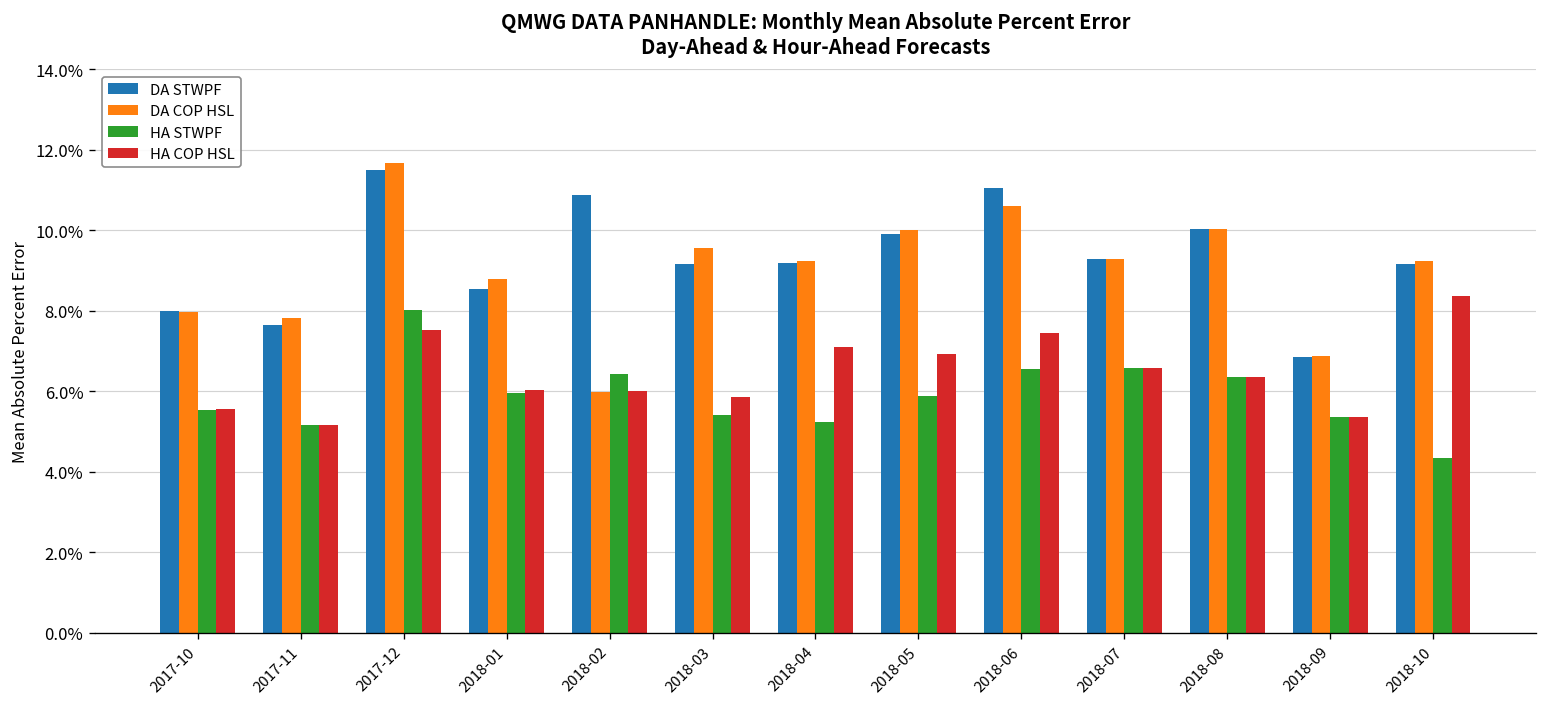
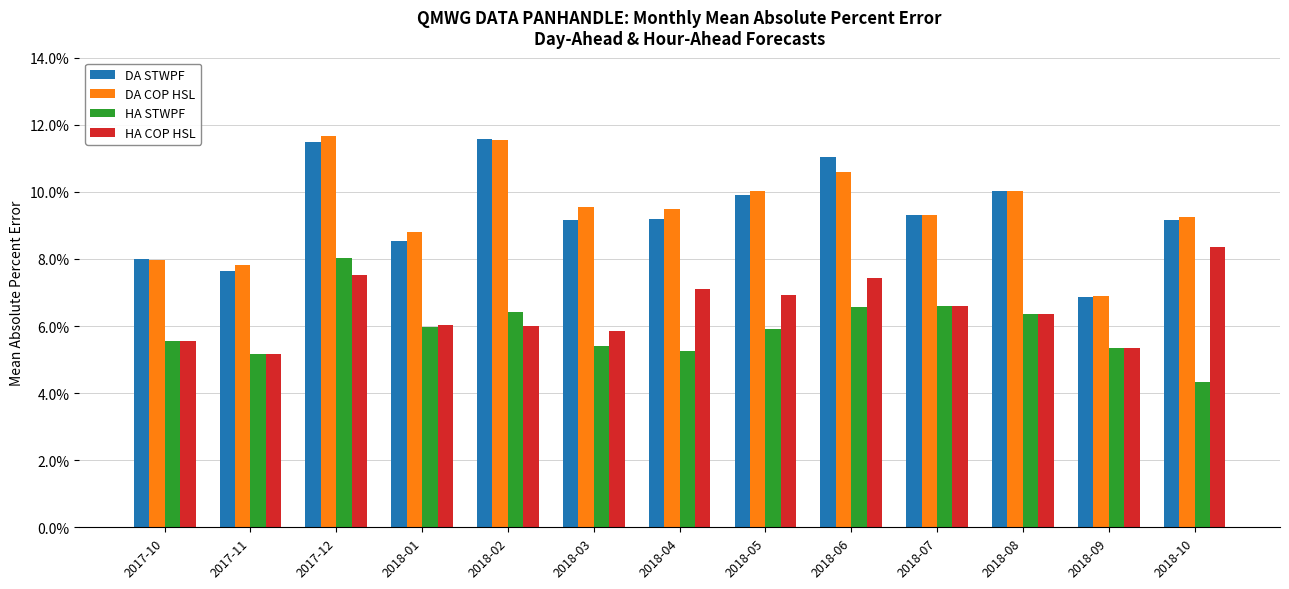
DA STWPF, 2018-02: 10.9% -> 11.6%
DA COP HSL, 2018-02: 6.0% -> 11.5%
DA COP HSL, 2018-04: 9.2% -> 9.5%
